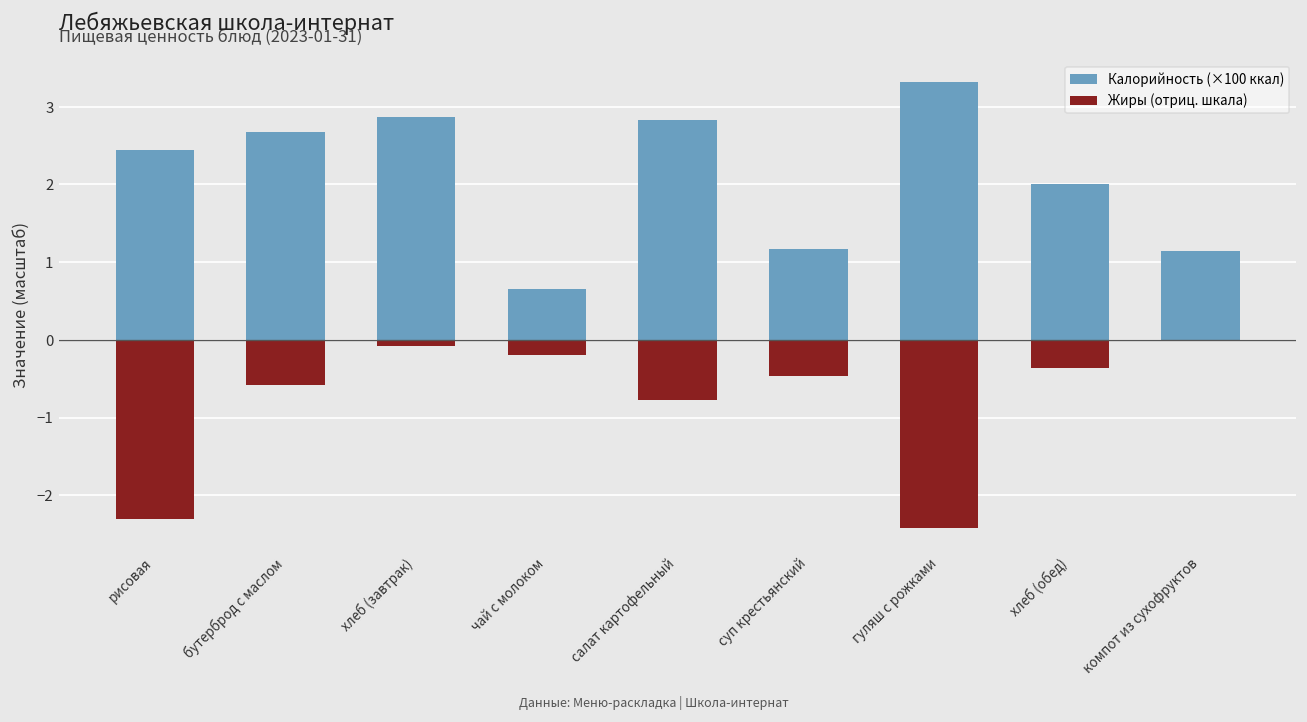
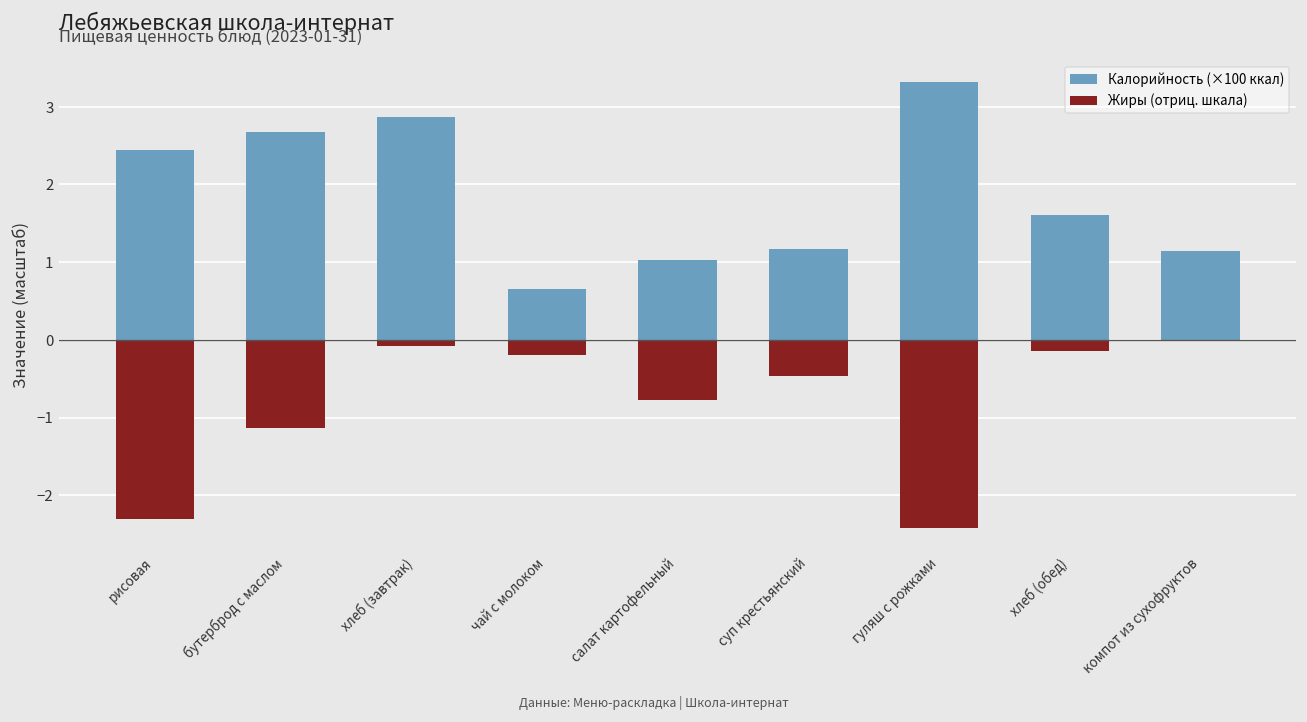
Жиры (отриц. шкала), бутерброд с маслом: -0.6 -> -1.1
Калорийность (×100 ккал), салат картофельный: 2.8 -> 1.0
Калорийность (×100 ккал), хлеб (обед): 2.0 -> 1.6
Жиры (отриц. шкала), хлеб (обед): -0.4 -> -0.1
